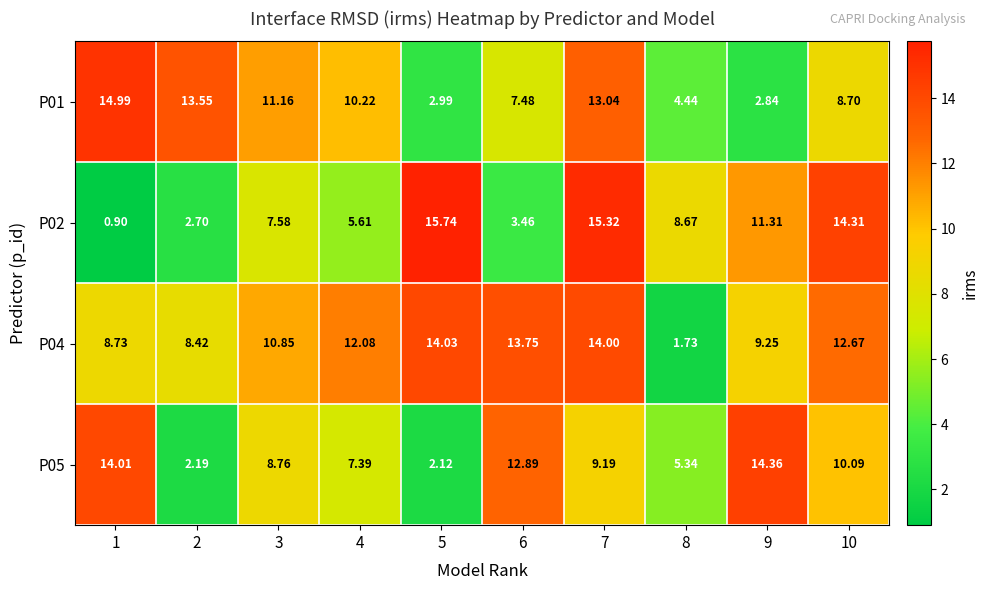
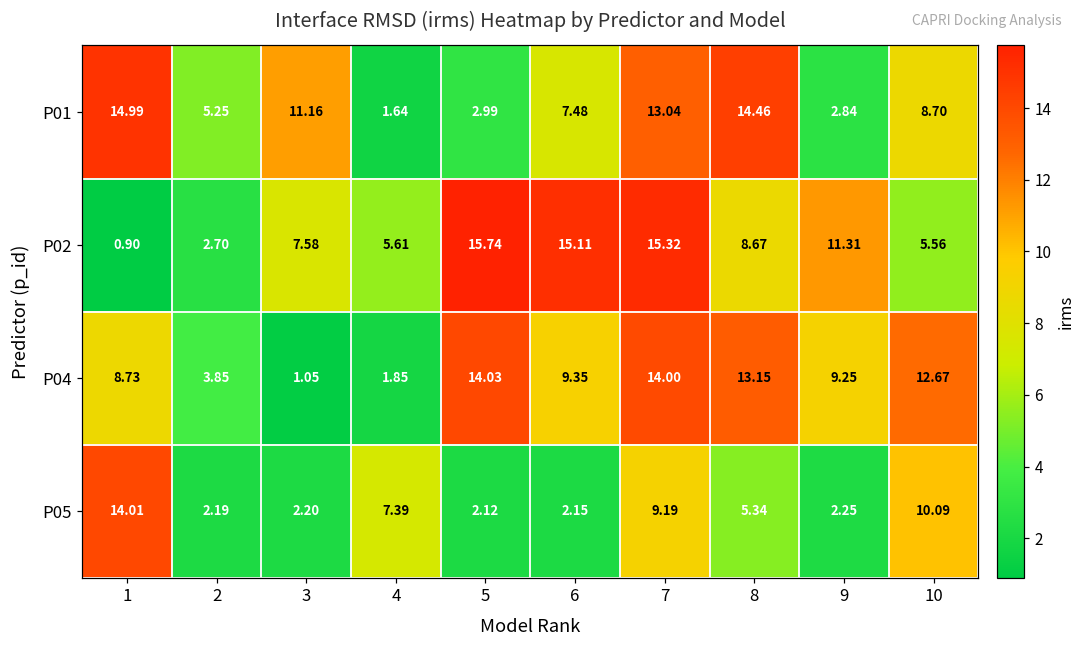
P01, 2: 13.55 -> 5.25
P01, 4: 10.22 -> 1.64
P01, 8: 4.44 -> 14.46
P02, 6: 3.46 -> 15.11
P02, 10: 14.31 -> 5.56
P04, 2: 8.42 -> 3.85
P04, 3: 10.85 -> 1.05
P04, 4: 12.08 -> 1.85
P04, 6: 13.75 -> 9.35
P04, 8: 1.73 -> 13.15
P05, 3: 8.76 -> 2.20
P05, 6: 12.89 -> 2.15
P05, 9: 14.36 -> 2.25
